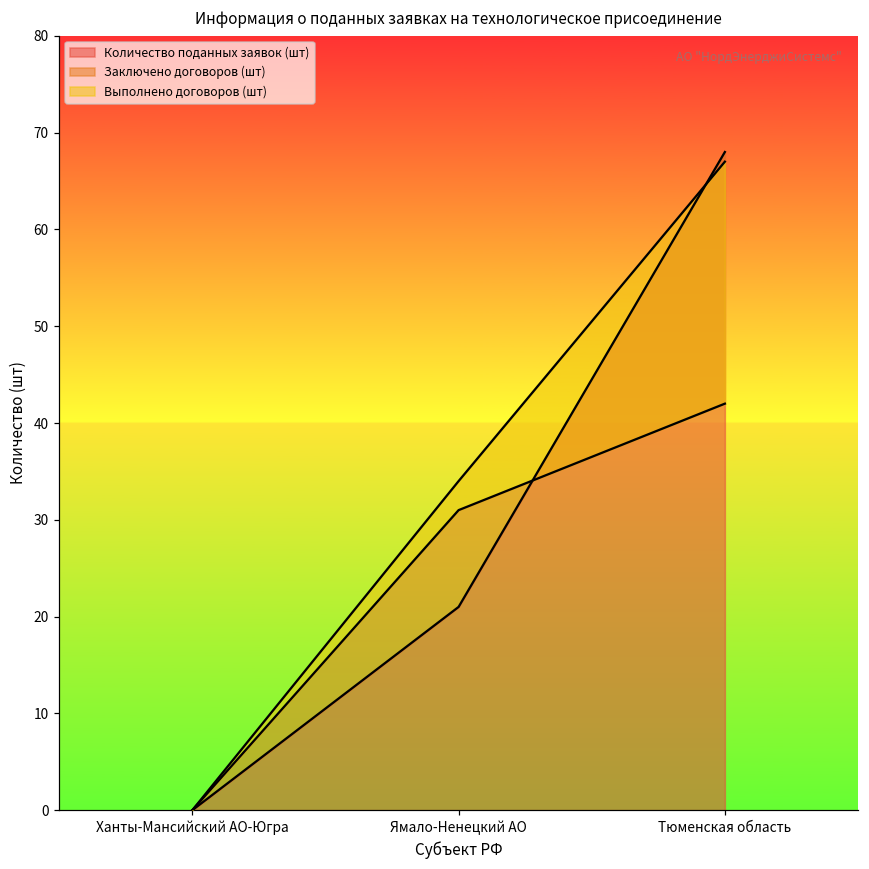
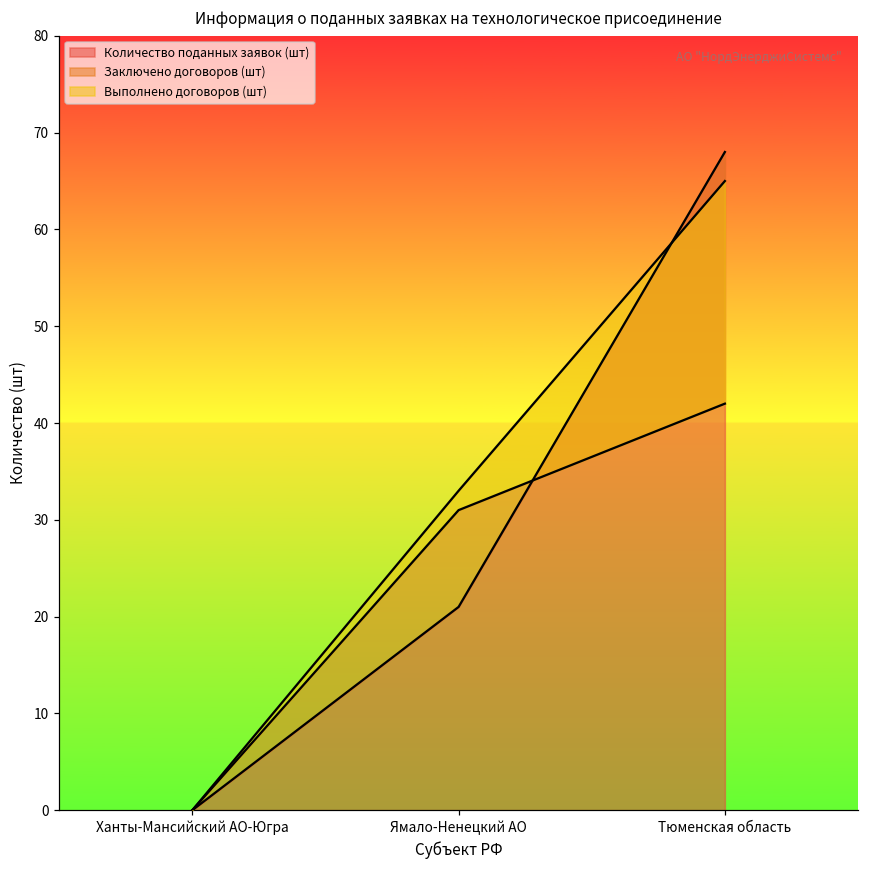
Выполнено договоров (шт), Ямало-Ненецкий АО: 34 -> 33
Выполнено договоров (шт), Тюменская область: 67 -> 65
